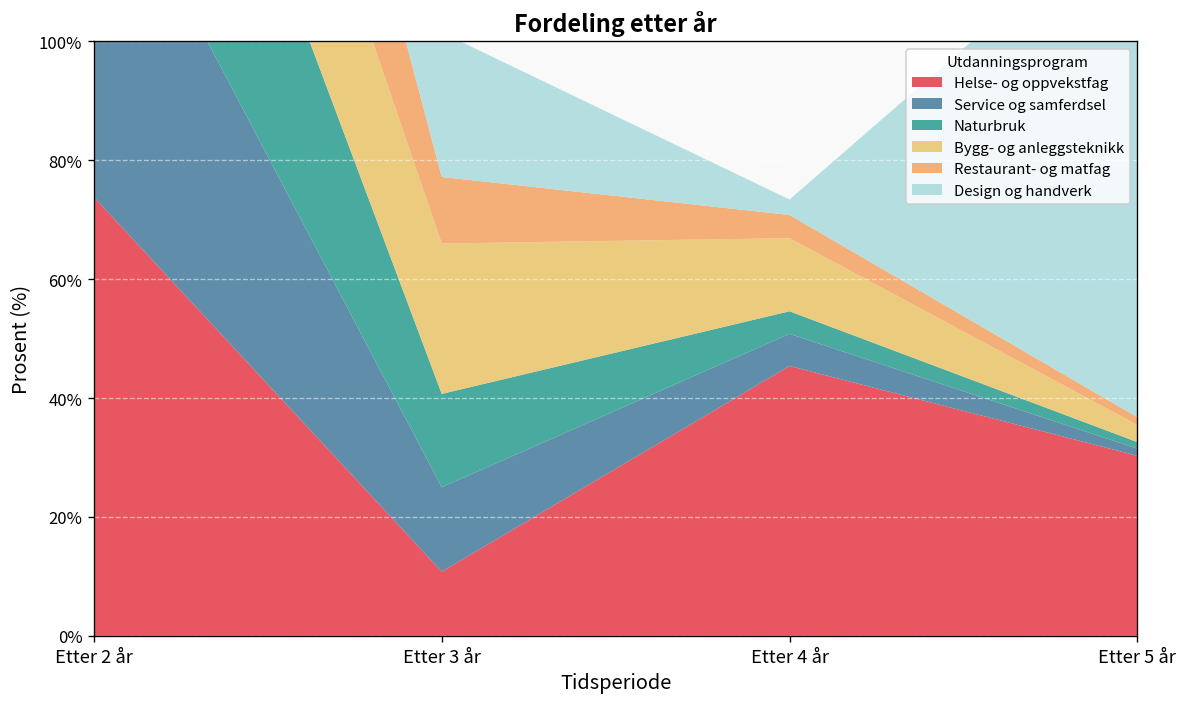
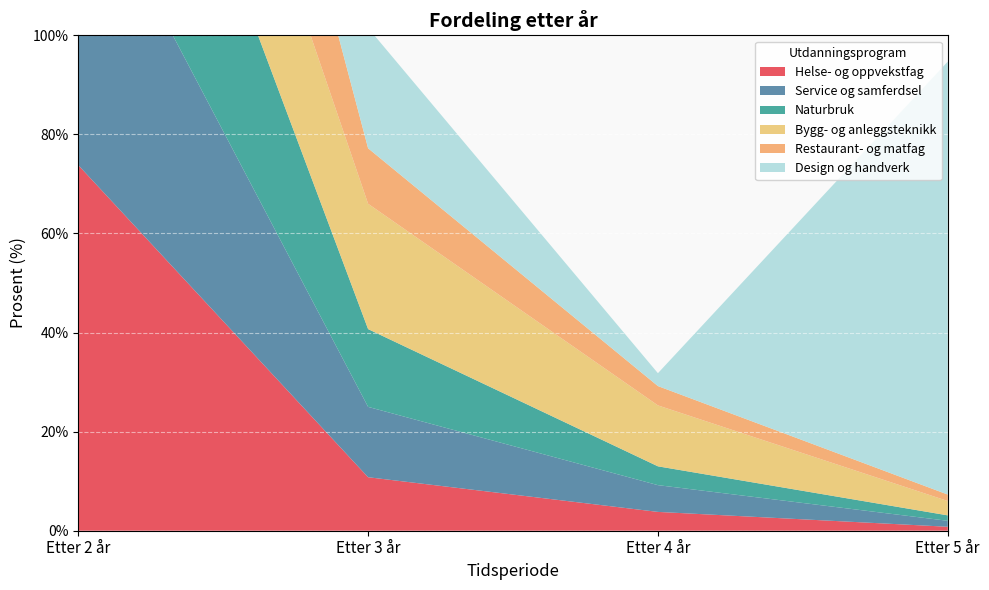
Helse- og oppvekstfag, Etter 4 år: 45% -> 4%
Helse- og oppvekstfag, Etter 5 år: 30% -> 1%
